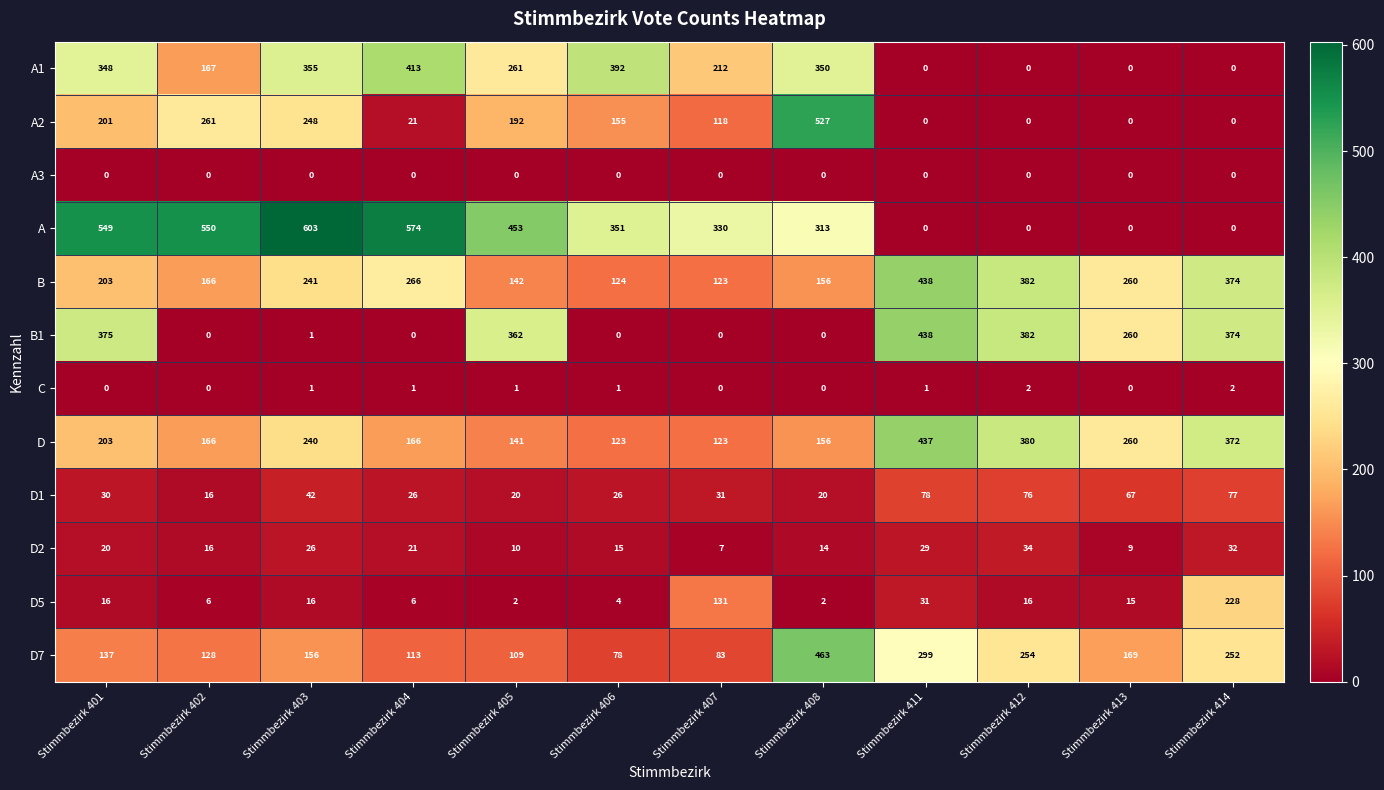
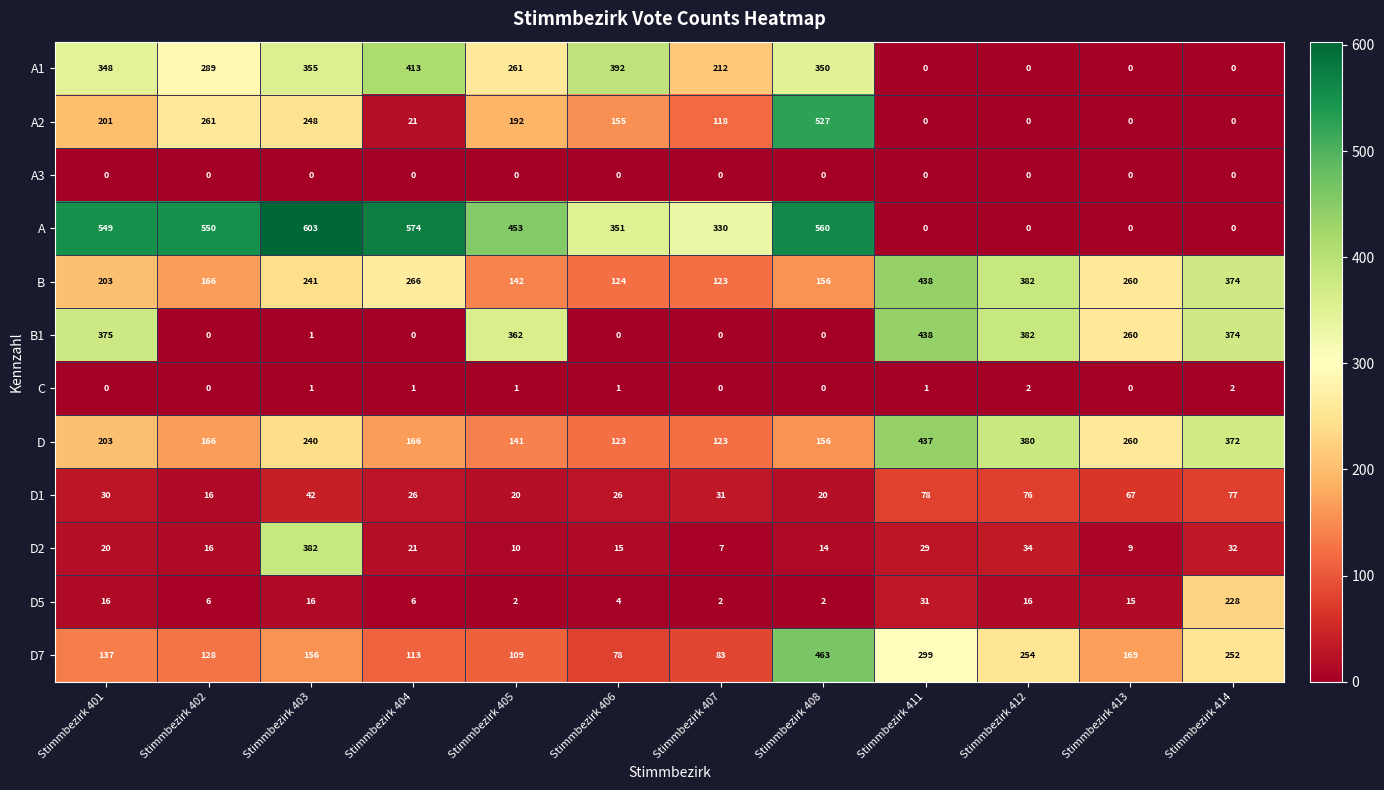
A1, Stimmbezirk 402: 167 -> 289
A, Stimmbezirk 408: 313 -> 560
D2, Stimmbezirk 403: 26 -> 382
D5, Stimmbezirk 407: 131 -> 2
